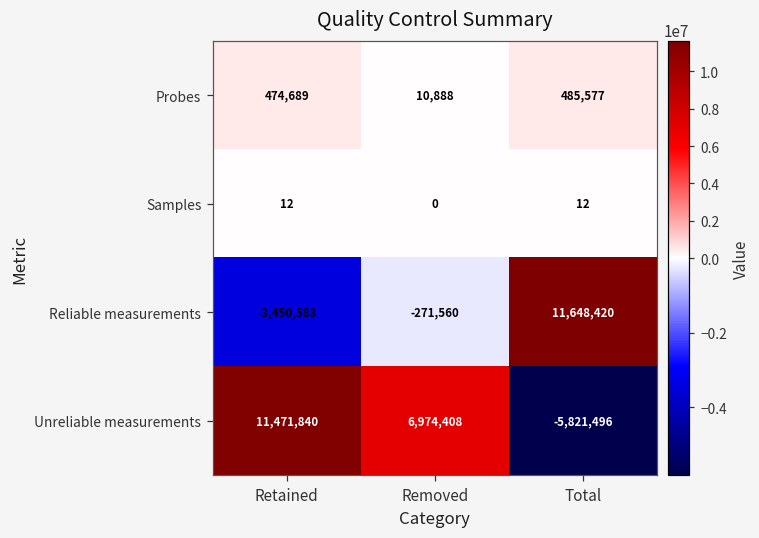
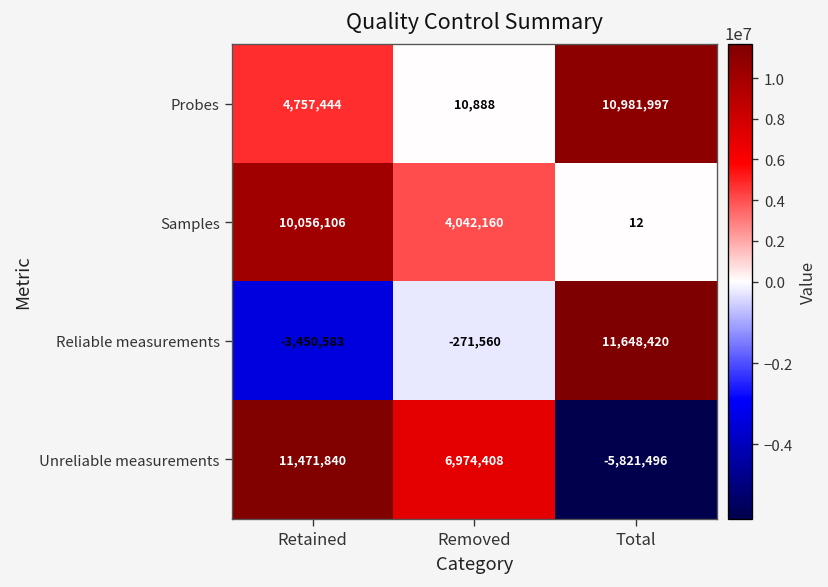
Probes, Retained: 474,689 -> 4,757,444
Probes, Total: 485,577 -> 10,981,997
Samples, Retained: 12 -> 10,056,106
Samples, Removed: 0 -> 4,042,160
